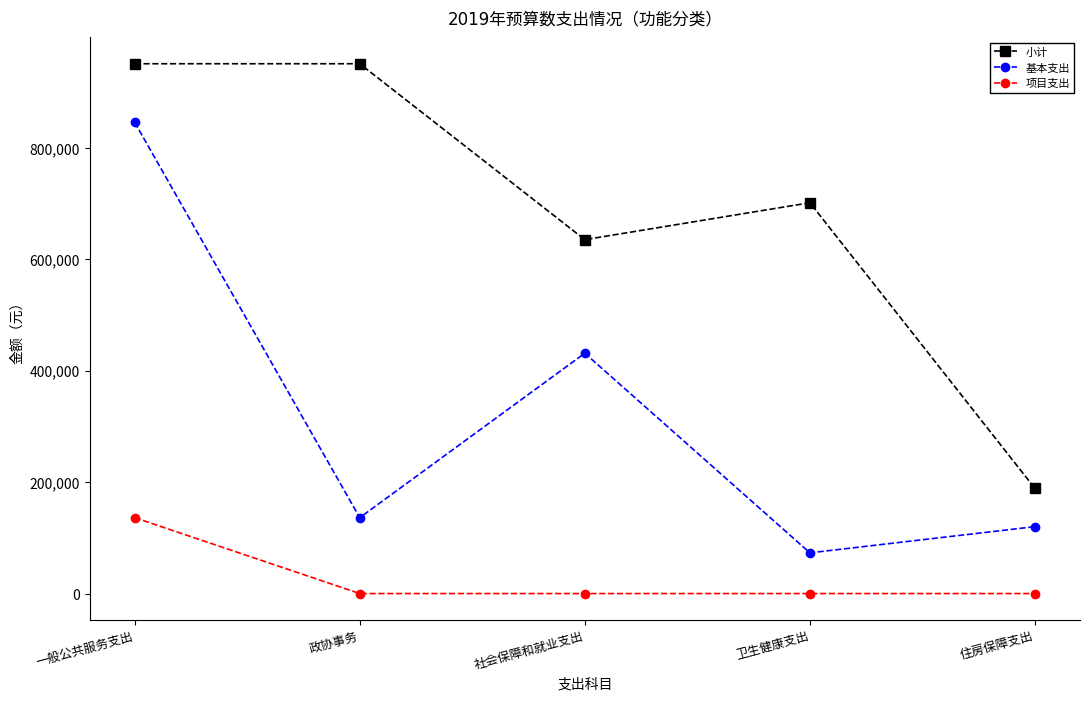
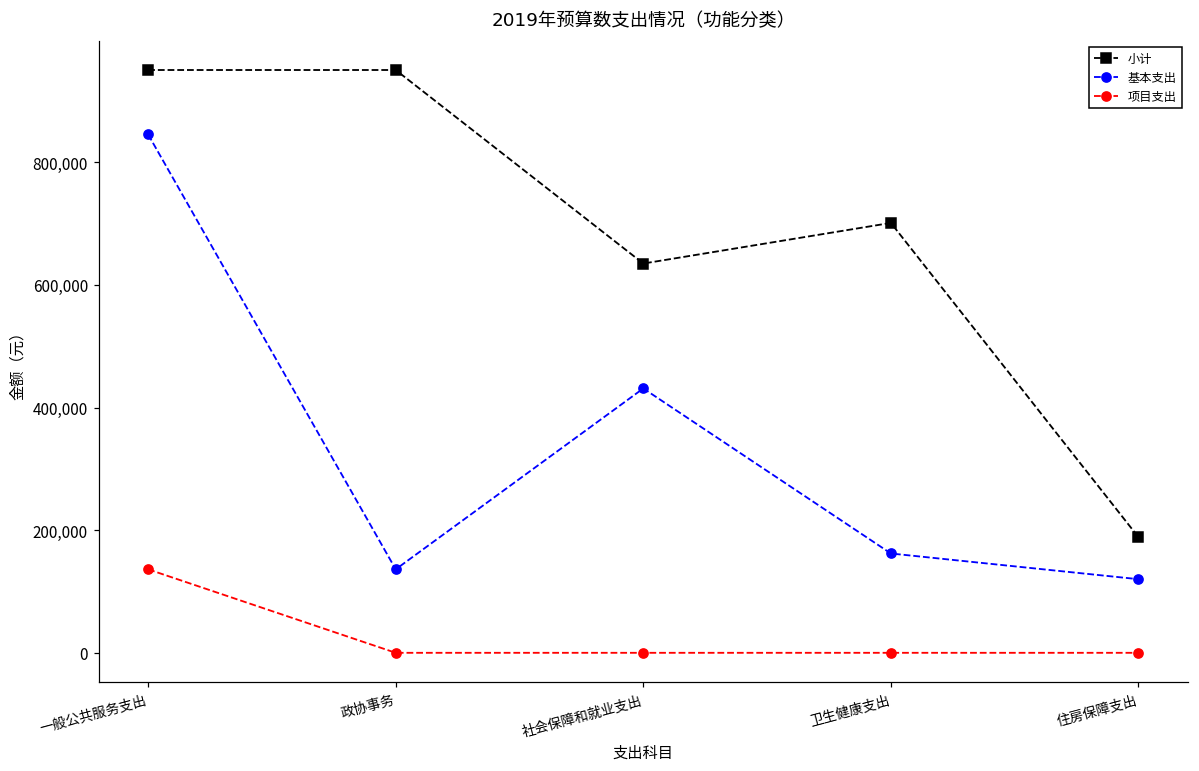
基本支出, 卫生健康支出: 70,000 -> 160,000
